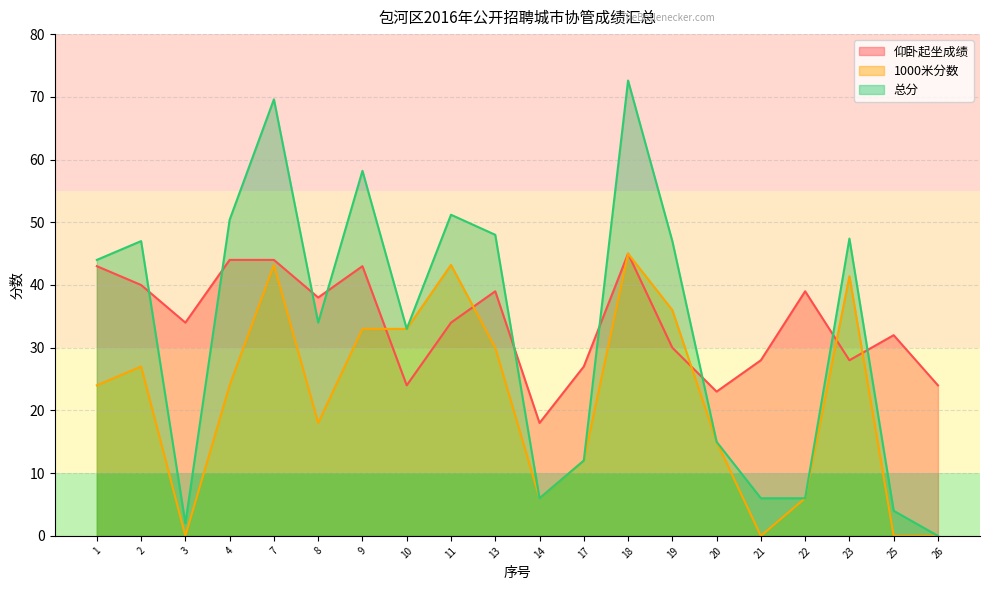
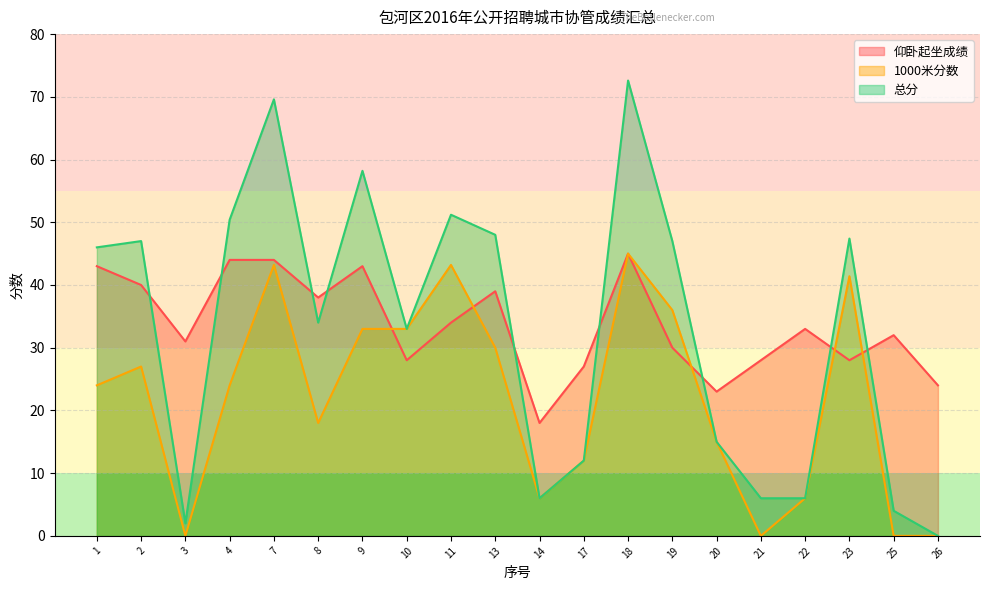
总分, 1: 44 -> 46
仰卧起坐成绩, 3: 34 -> 31
仰卧起坐成绩, 10: 24 -> 28
仰卧起坐成绩, 22: 39 -> 33
